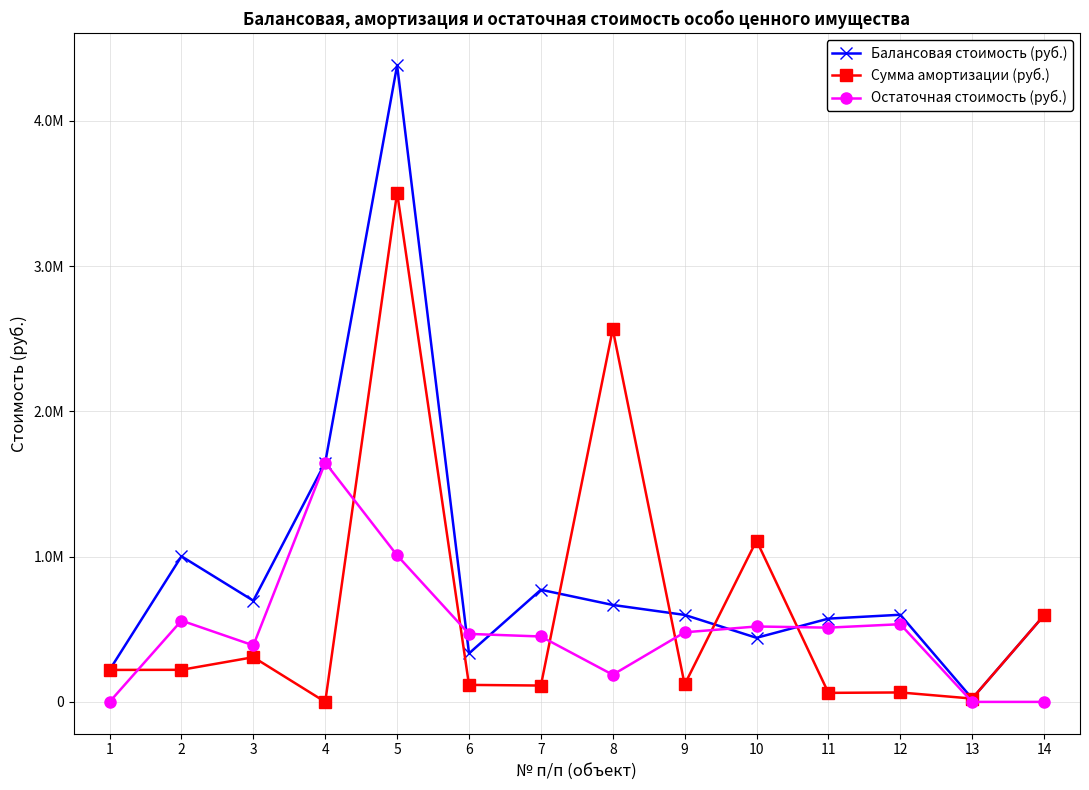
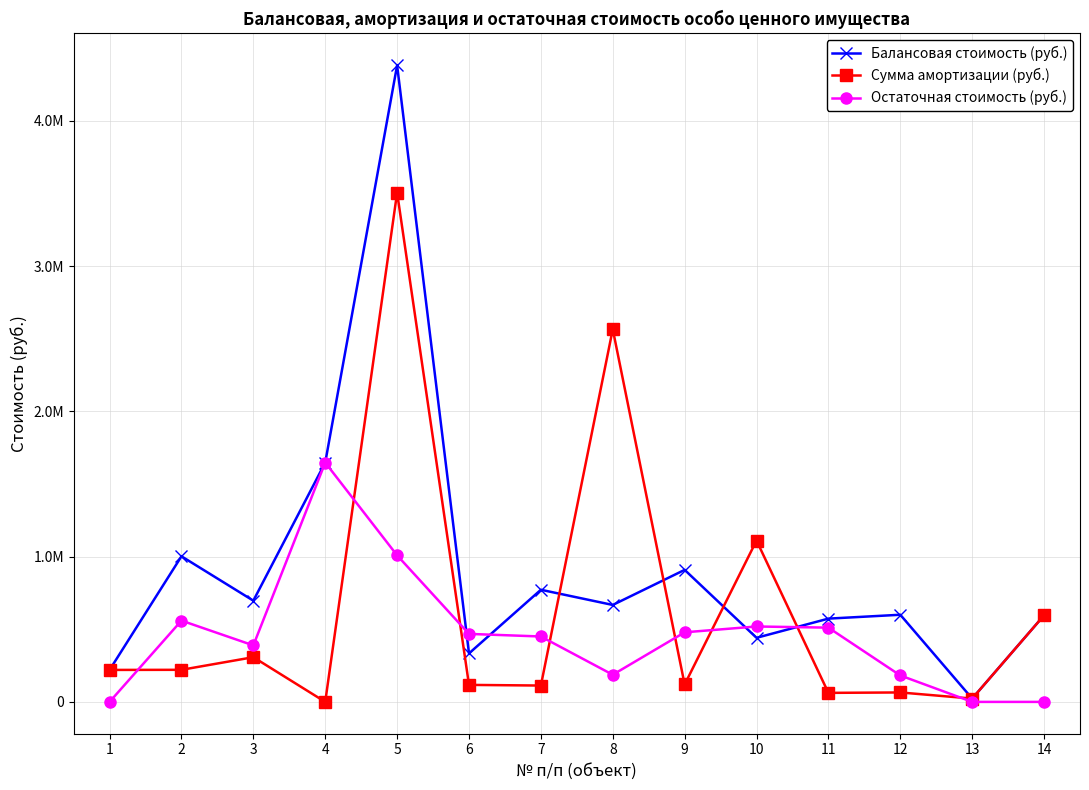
Балансовая стоимость (руб.), 9: 600000 -> 910000
Остаточная стоимость (руб.), 12: 530000 -> 180000
